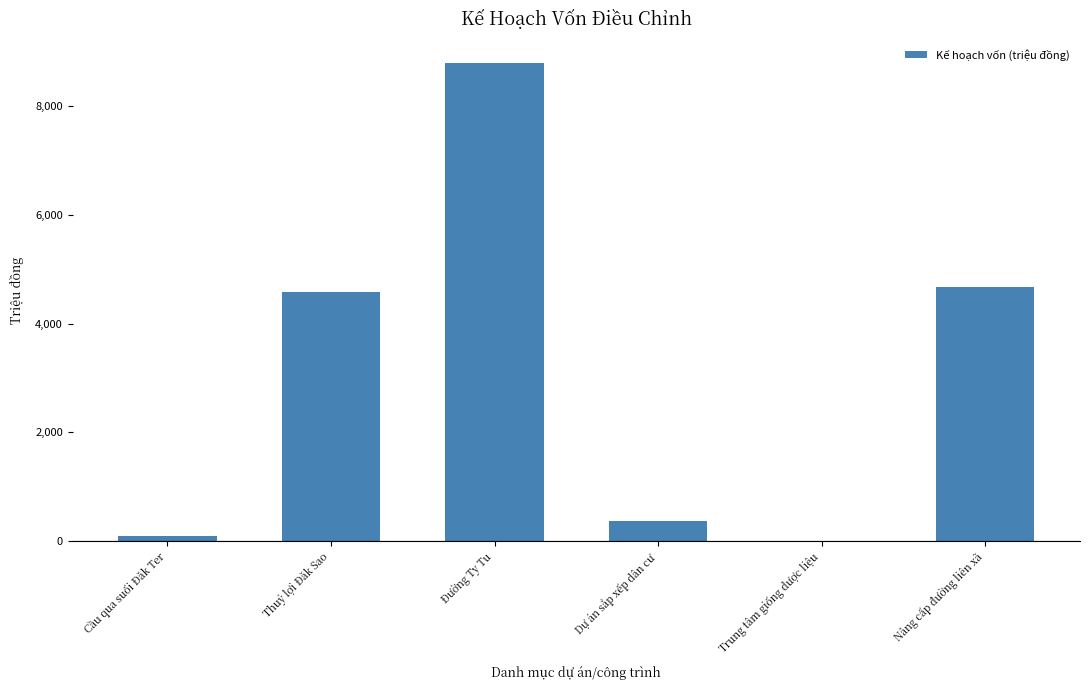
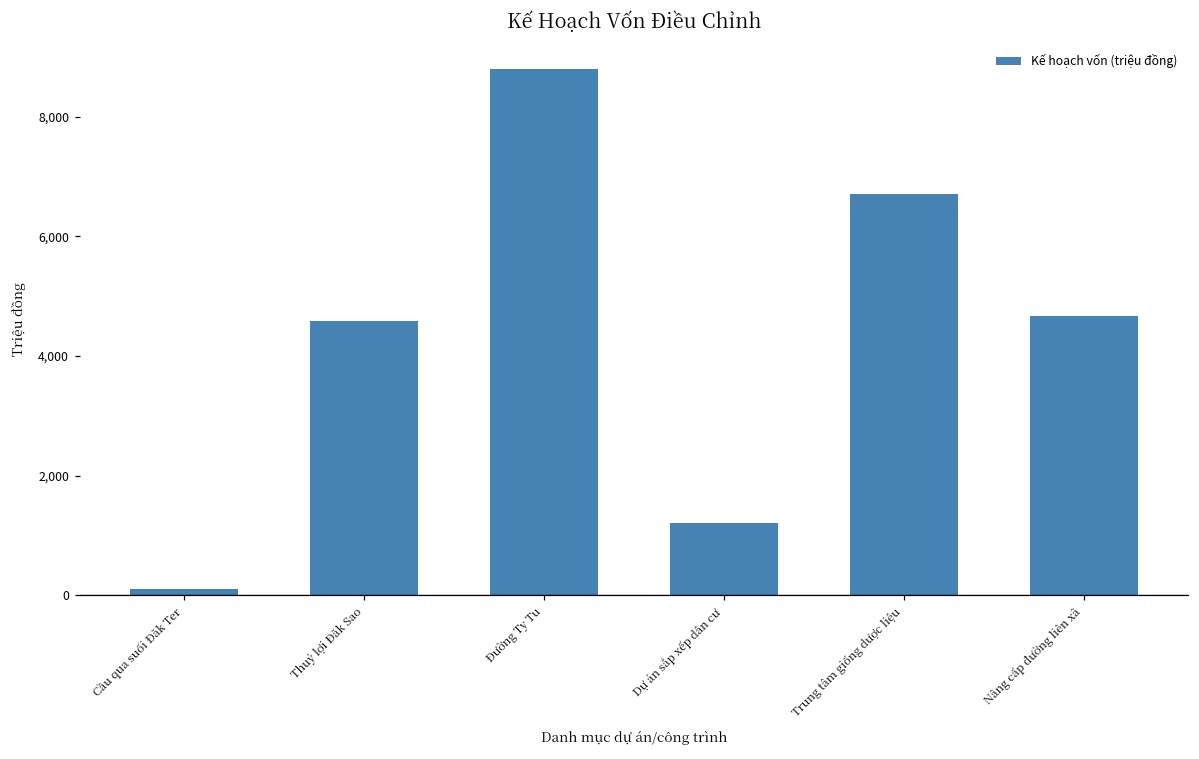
Dự án sắp xếp dân cư: 400 -> 1,200
Trung tâm giống dược liệu: 0 -> 6,700
